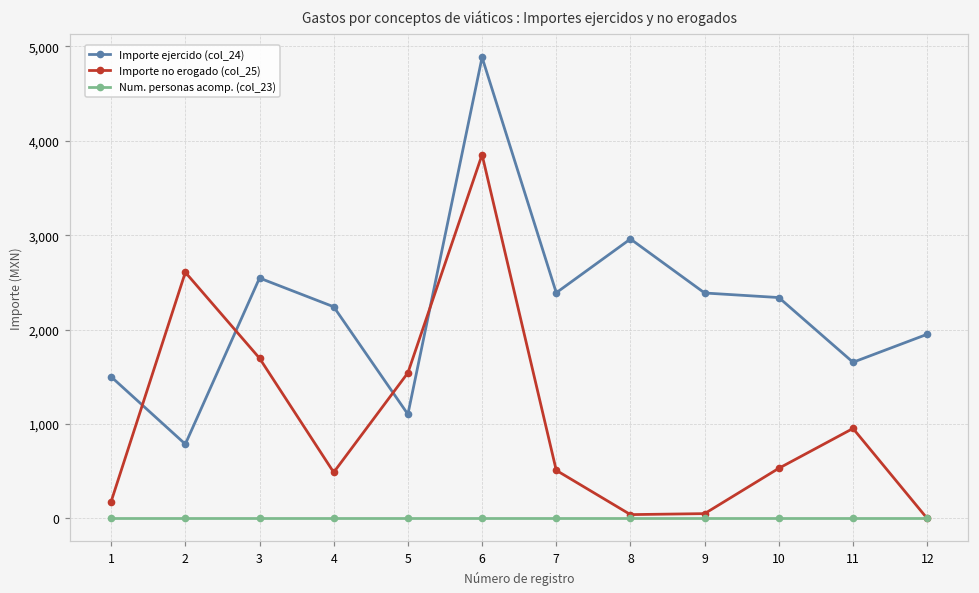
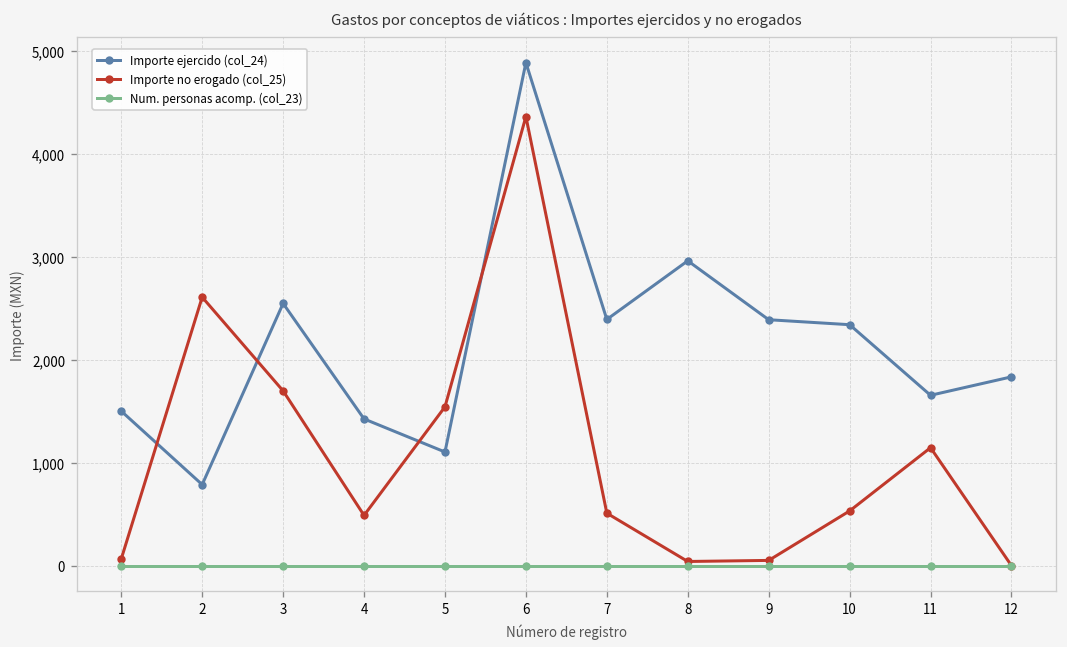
Importe no erogado (col_25), 1: 200 -> 100
Importe ejercido (col_24), 4: 2,200 -> 1,400
Importe no erogado (col_25), 6: 3,900 -> 4,400
Importe no erogado (col_25), 11: 1,000 -> 1,100
Importe ejercido (col_24), 12: 2,000 -> 1,800
